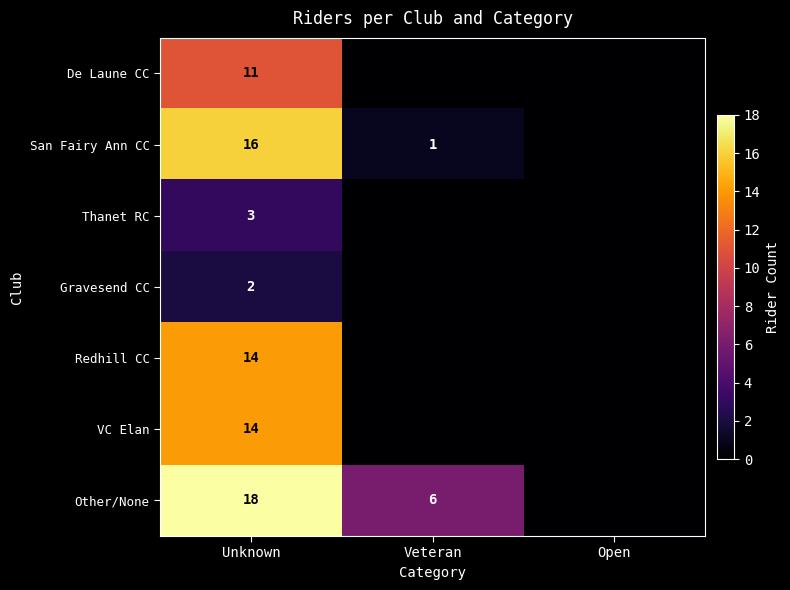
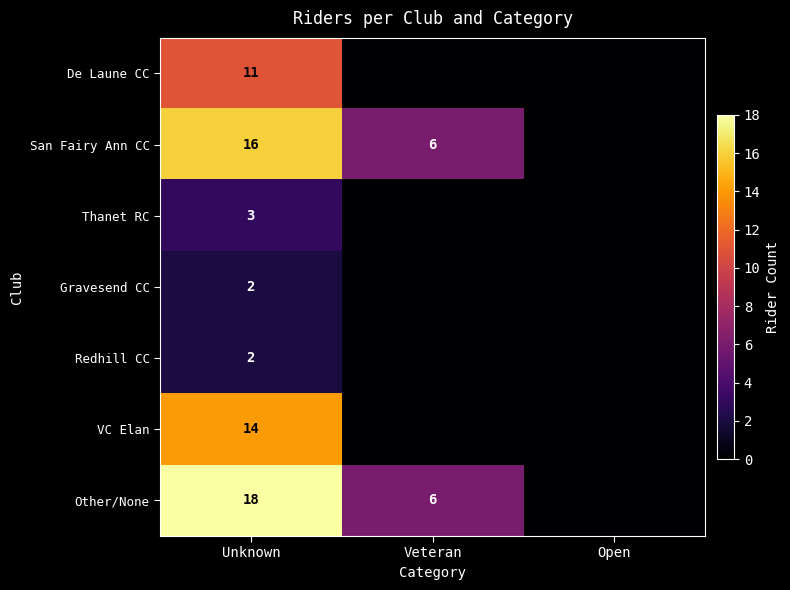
San Fairy Ann CC, Veteran: 1 -> 6
Redhill CC, Unknown: 14 -> 2
